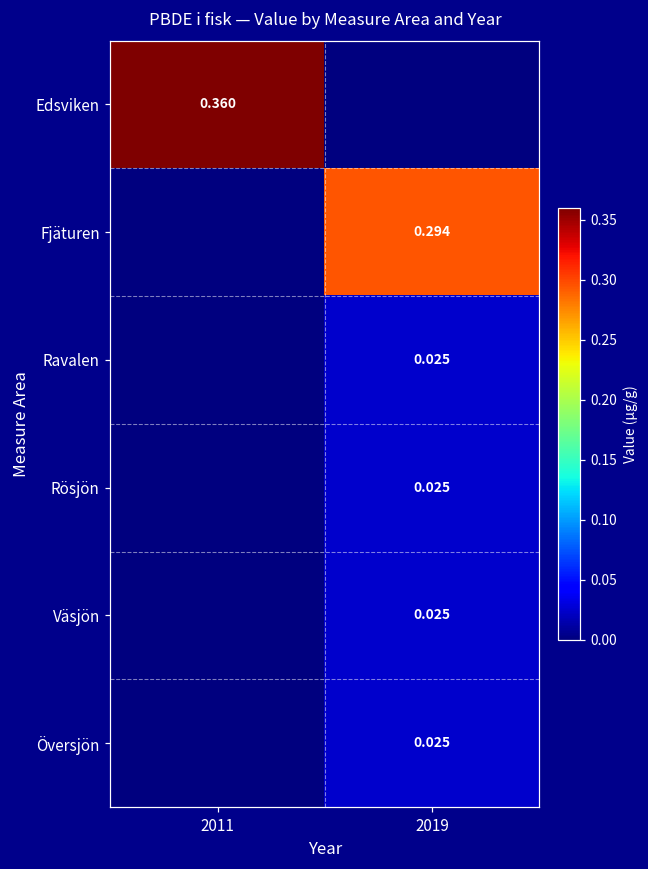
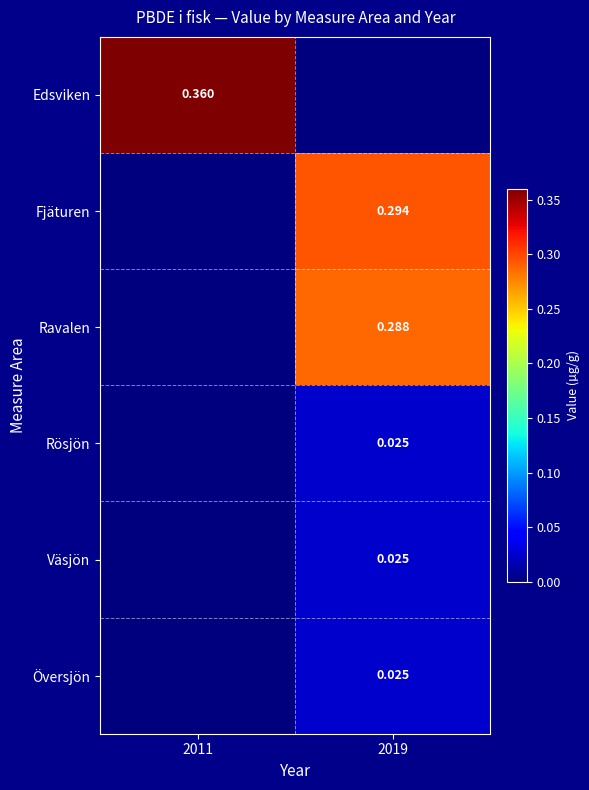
Ravalen, 2019: 0.025 -> 0.288
